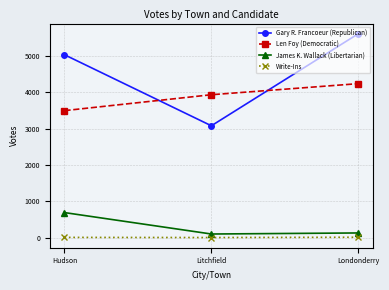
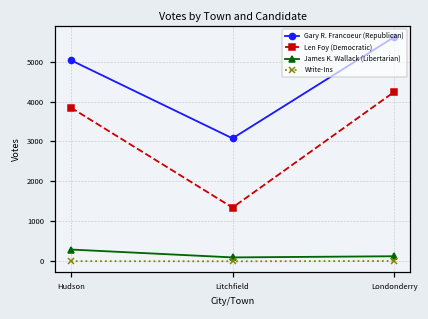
Len Foy (Democratic), Hudson: 3500 -> 3800
James K. Wallack (Libertarian), Hudson: 700 -> 300
Len Foy (Democratic), Litchfield: 3900 -> 1300
